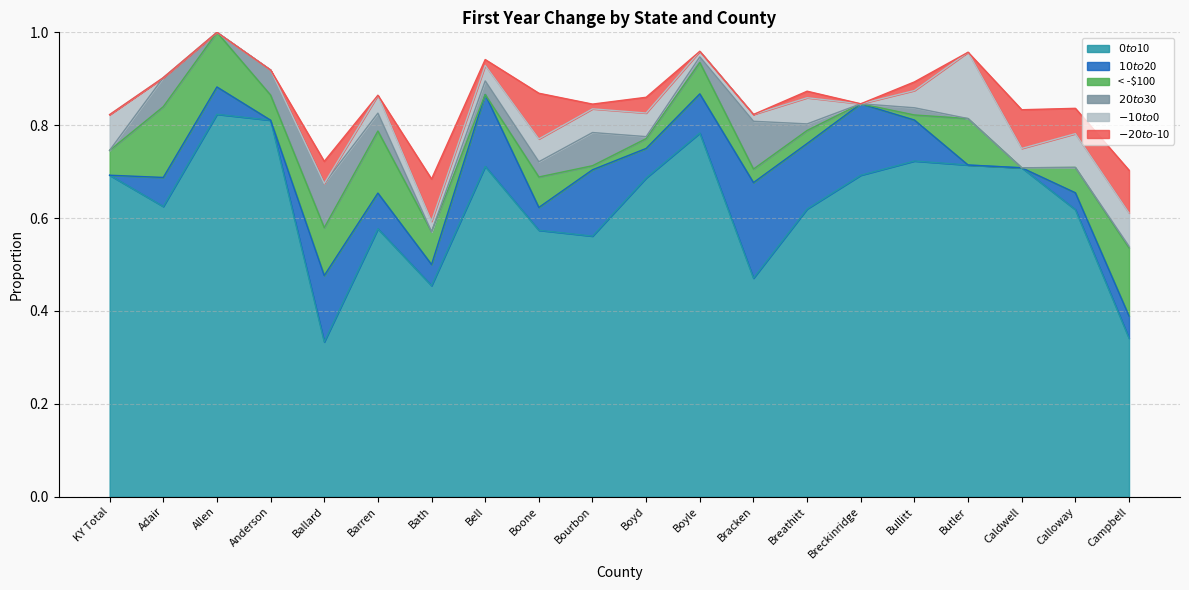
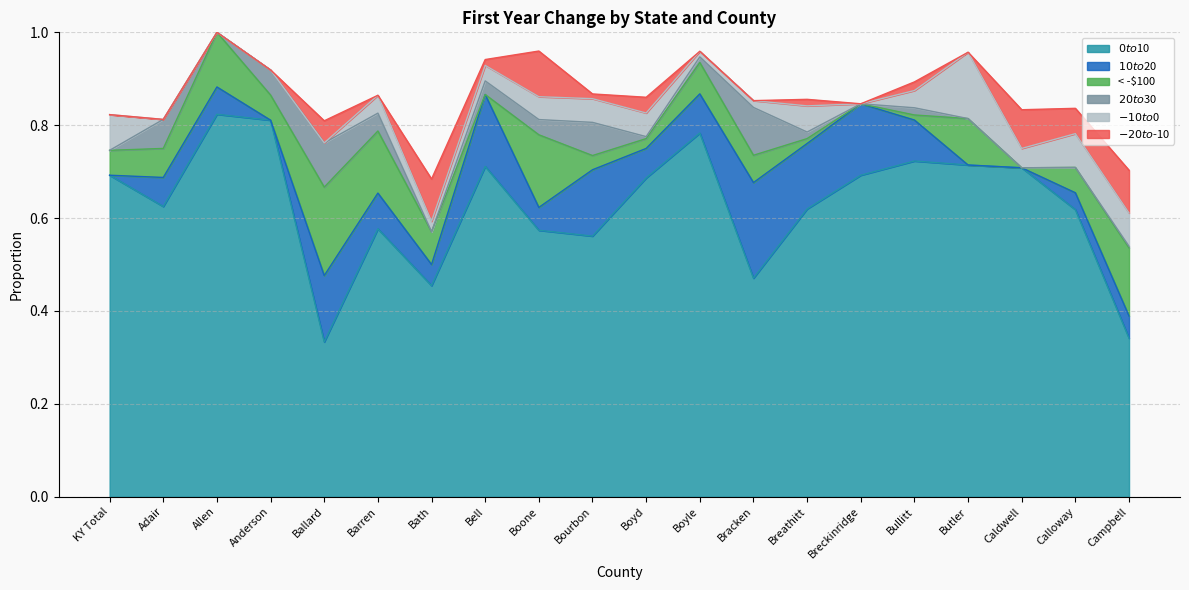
< -$100, Adair: 0.15 -> 0.06
< -$100, Ballard: 0.10 -> 0.19
< -$100, Boone: 0.07 -> 0.16
< -$100, Bourbon: 0.01 -> 0.03
< -$100, Bracken: 0.03 -> 0.06
< -$100, Breathitt: 0.03 -> 0.01
